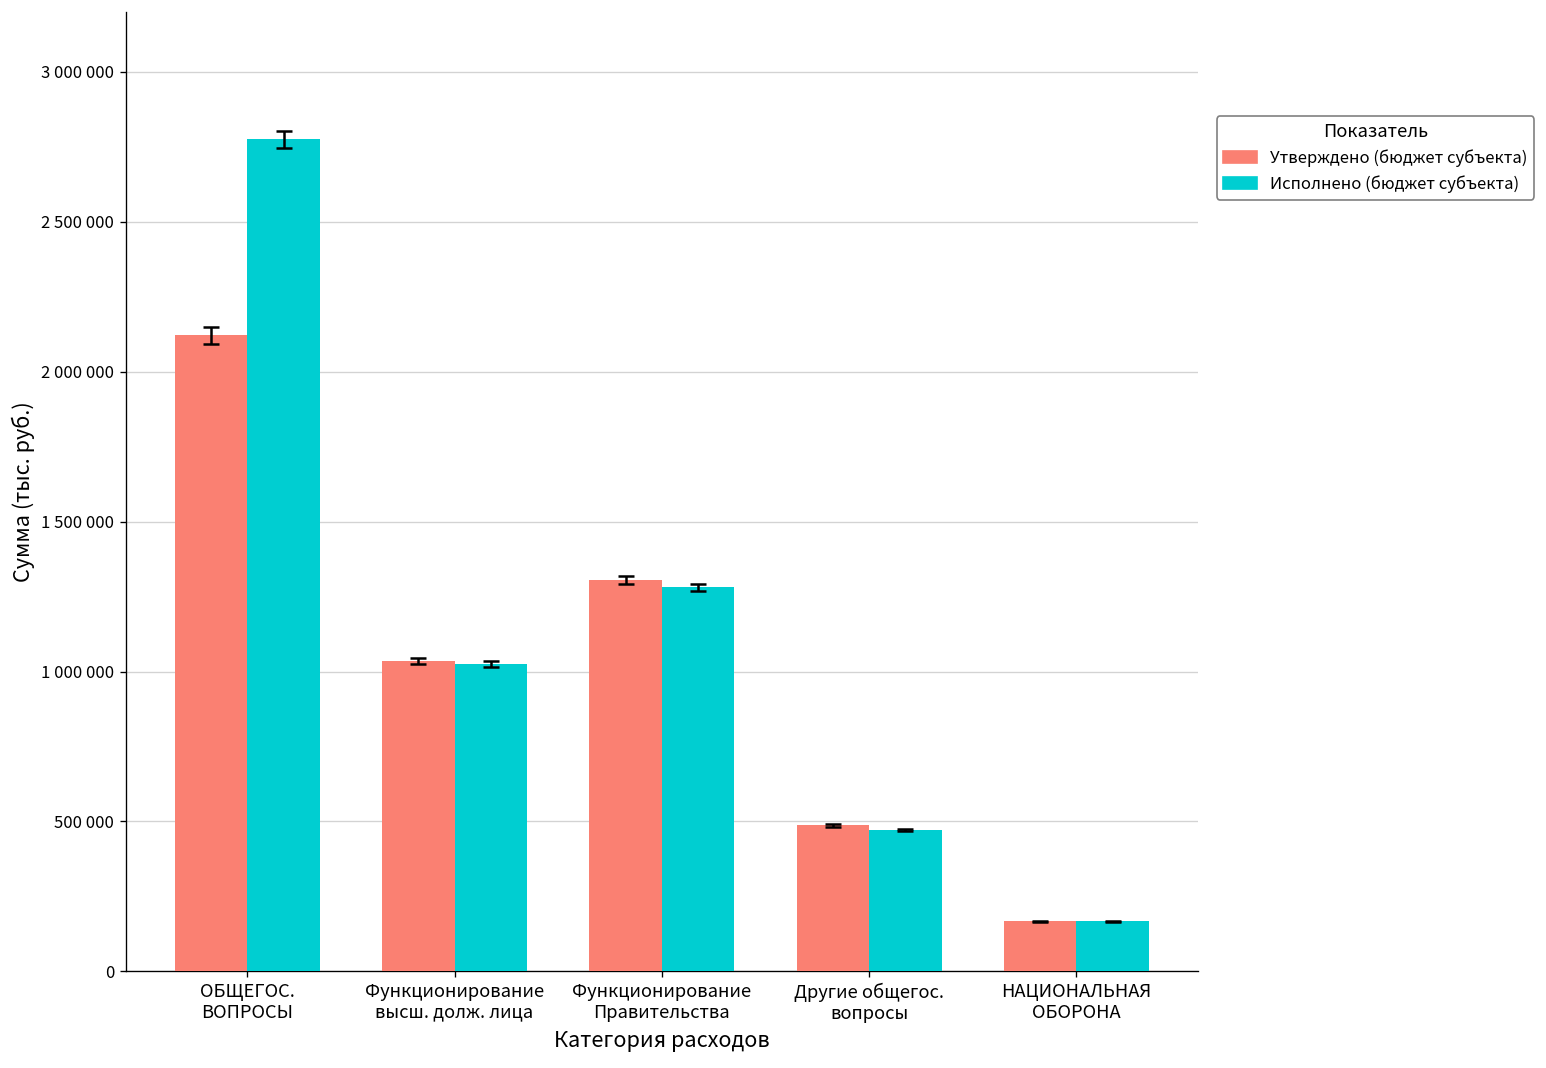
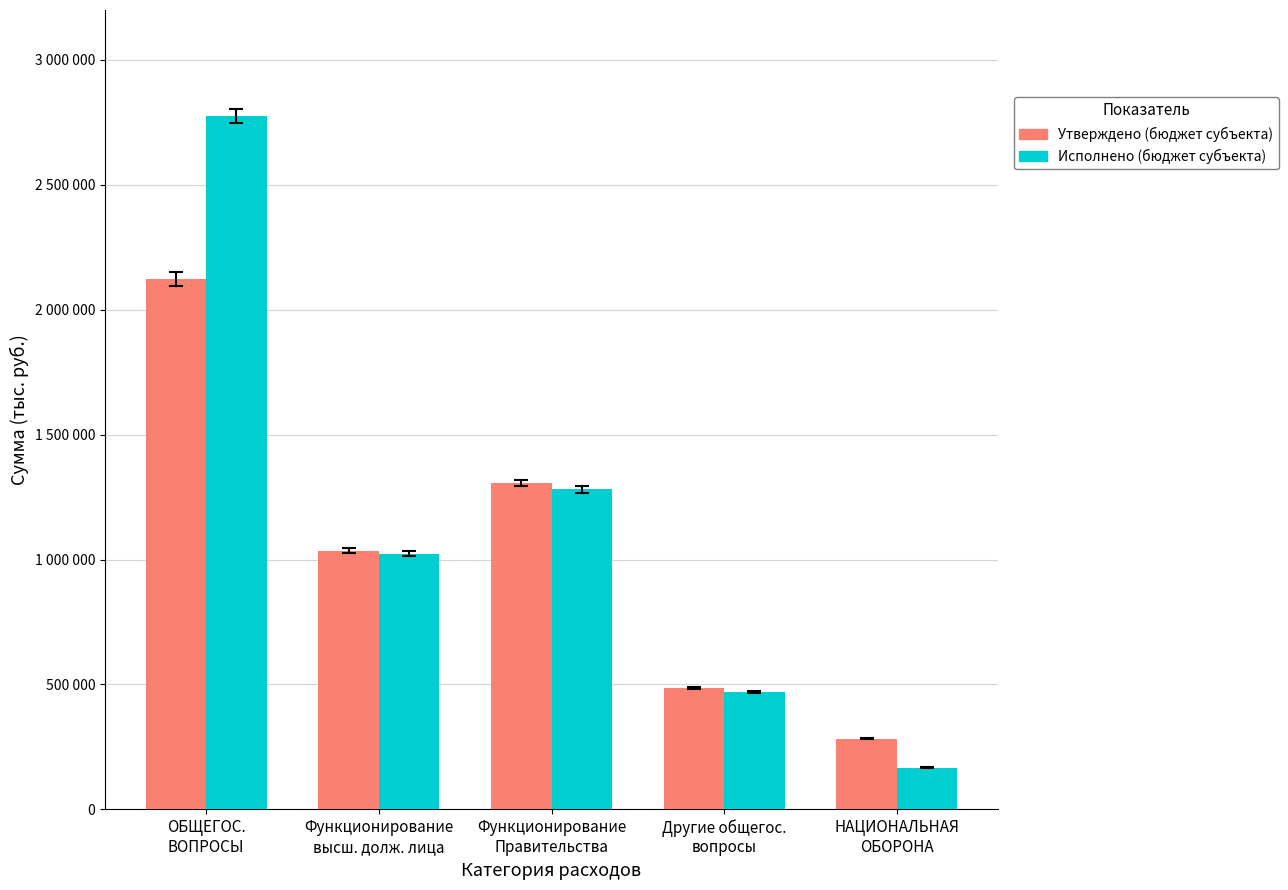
Утверждено (бюджет субъекта), НАЦИОНАЛЬНАЯ ОБОРОНА: 170000 -> 280000
